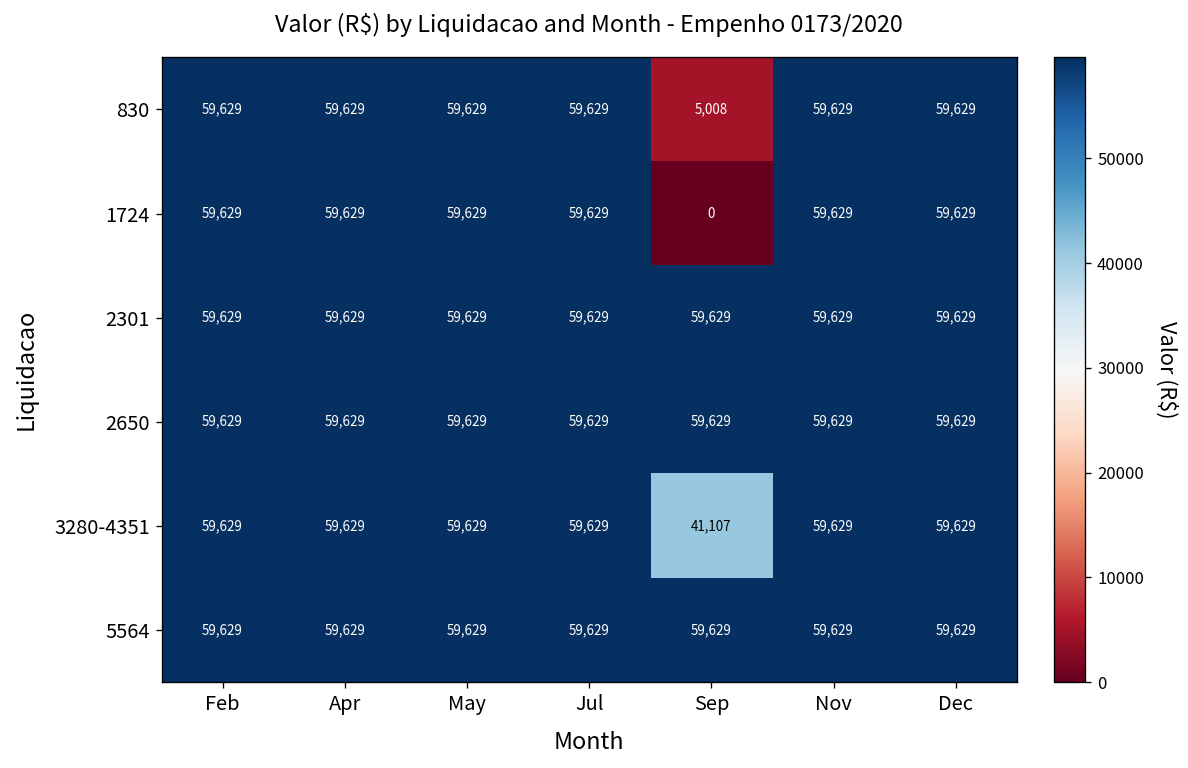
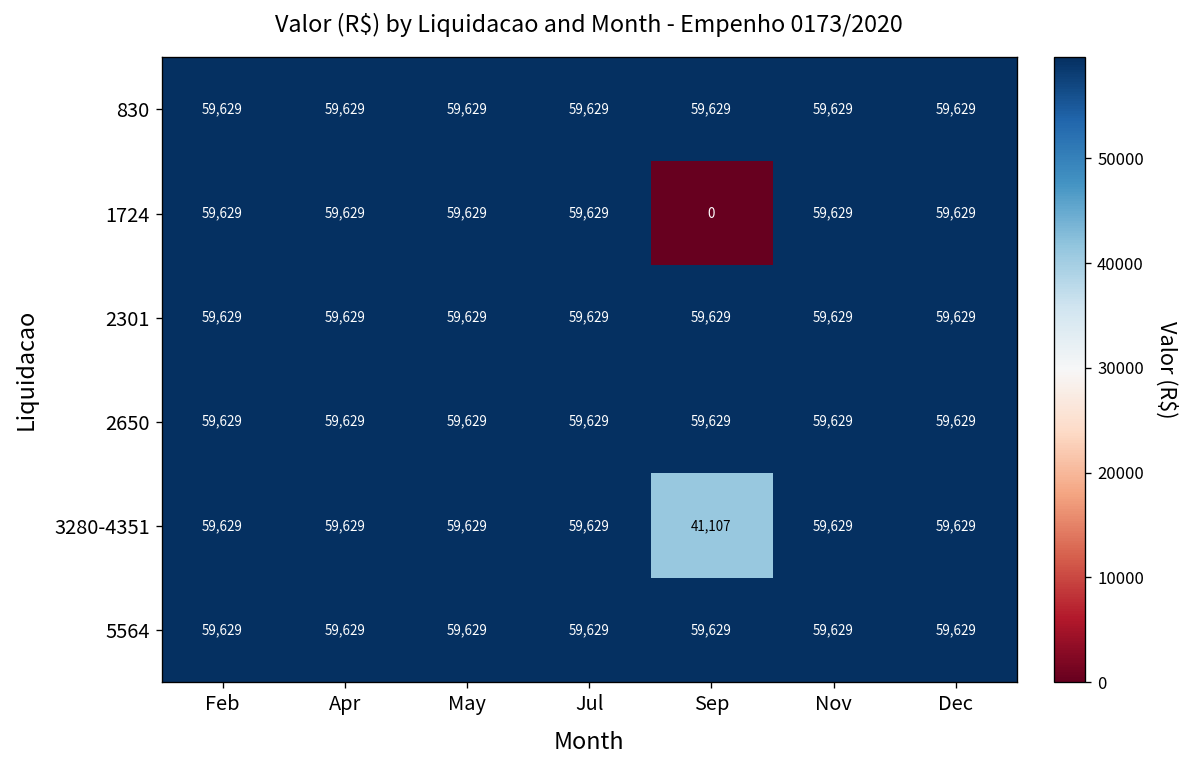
830, Sep: 5,008 -> 59,629
